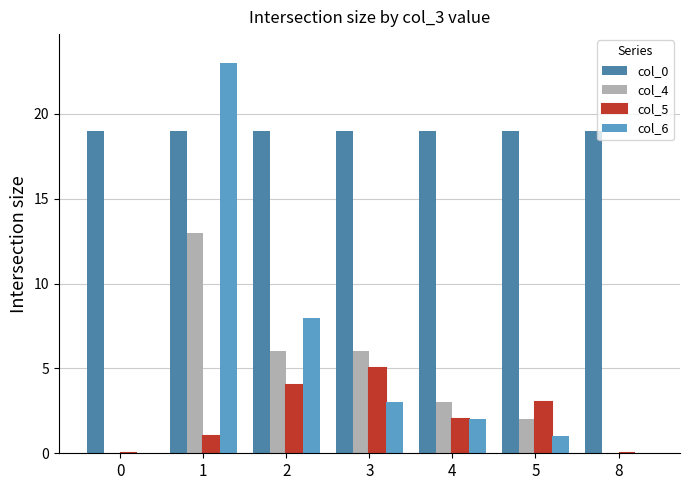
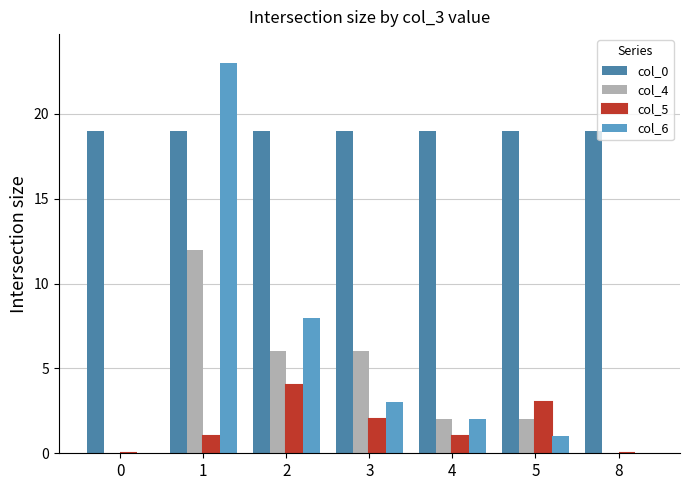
col_4, 1: 13 -> 12
col_5, 3: 5 -> 2
col_4, 4: 3 -> 2
col_5, 4: 2 -> 1
